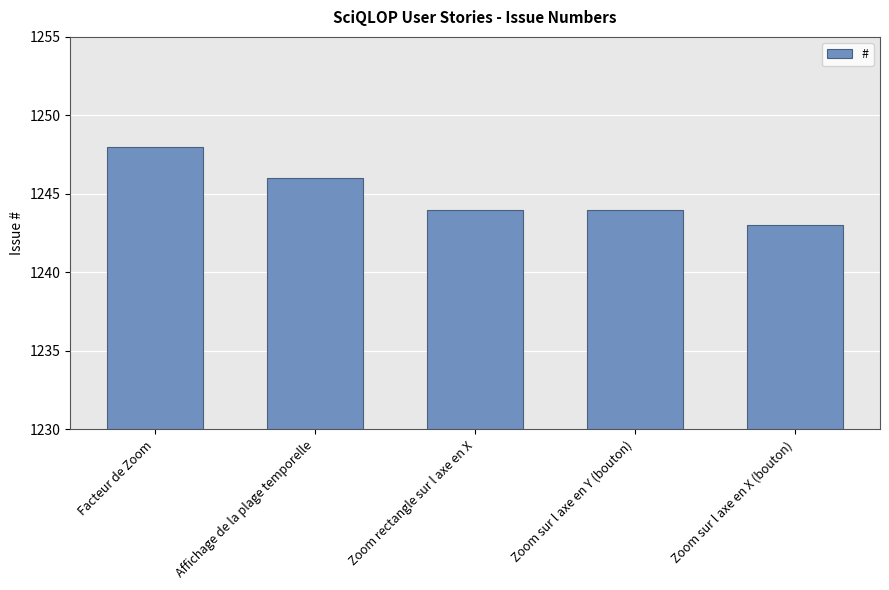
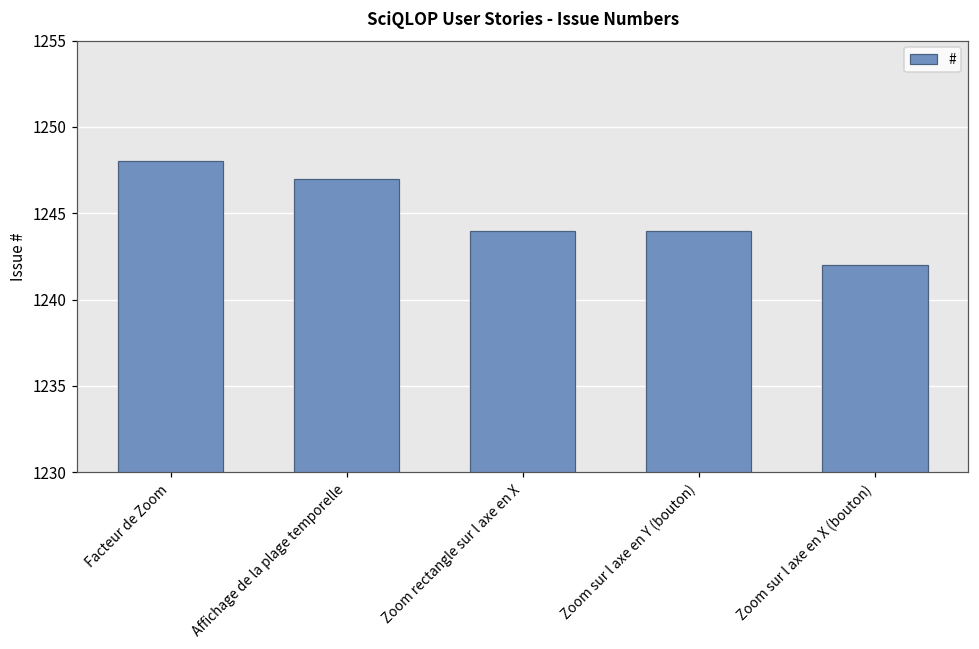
Affichage de la plage temporelle: 1246 -> 1247
Zoom sur l axe en X (bouton): 1243 -> 1242
